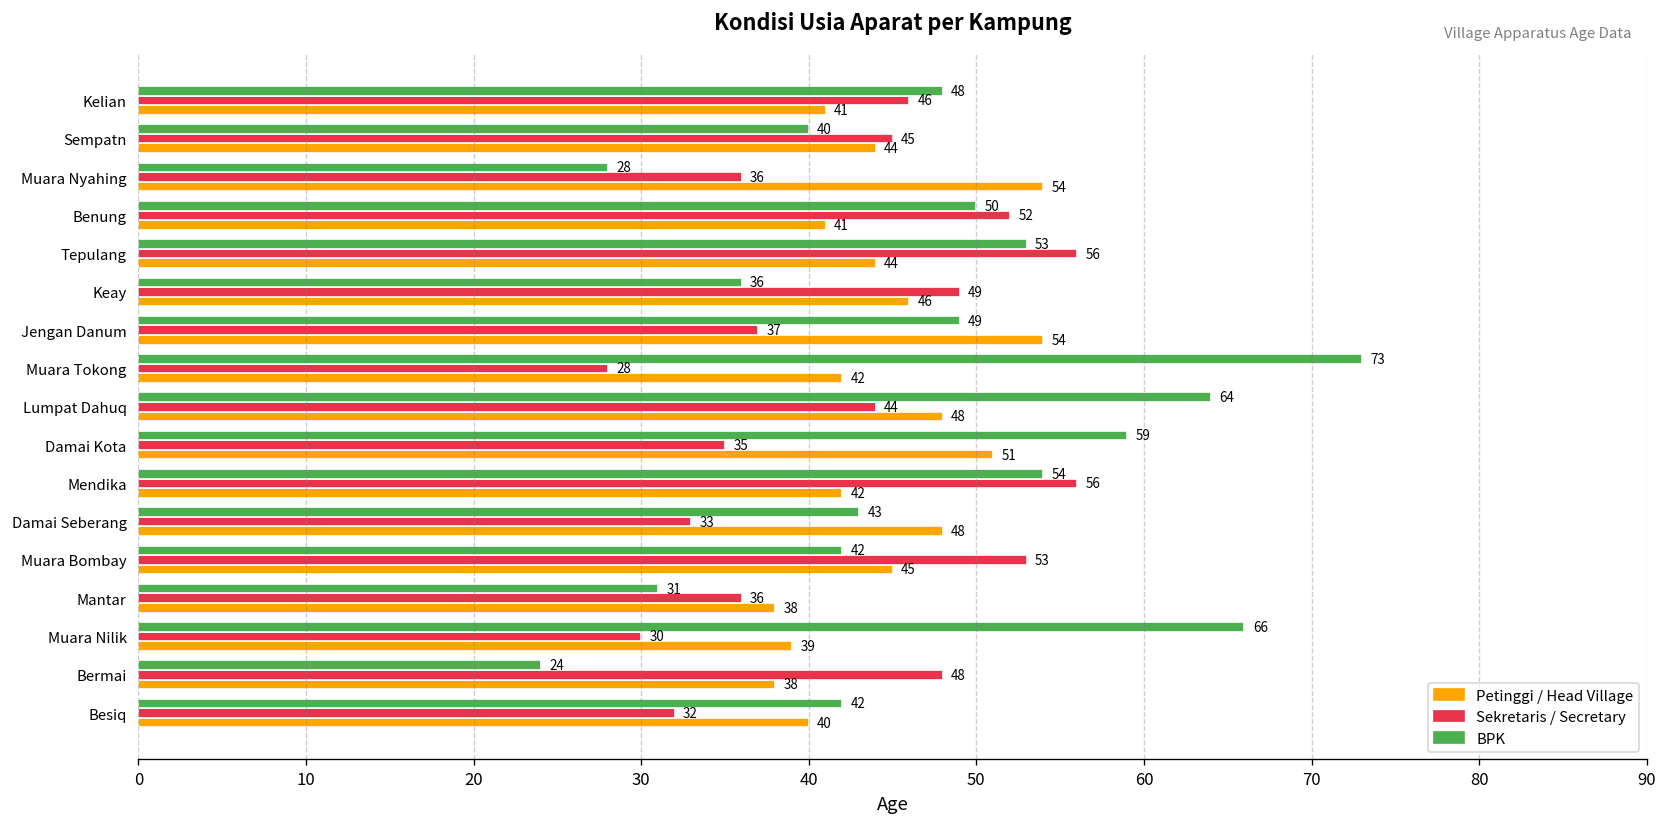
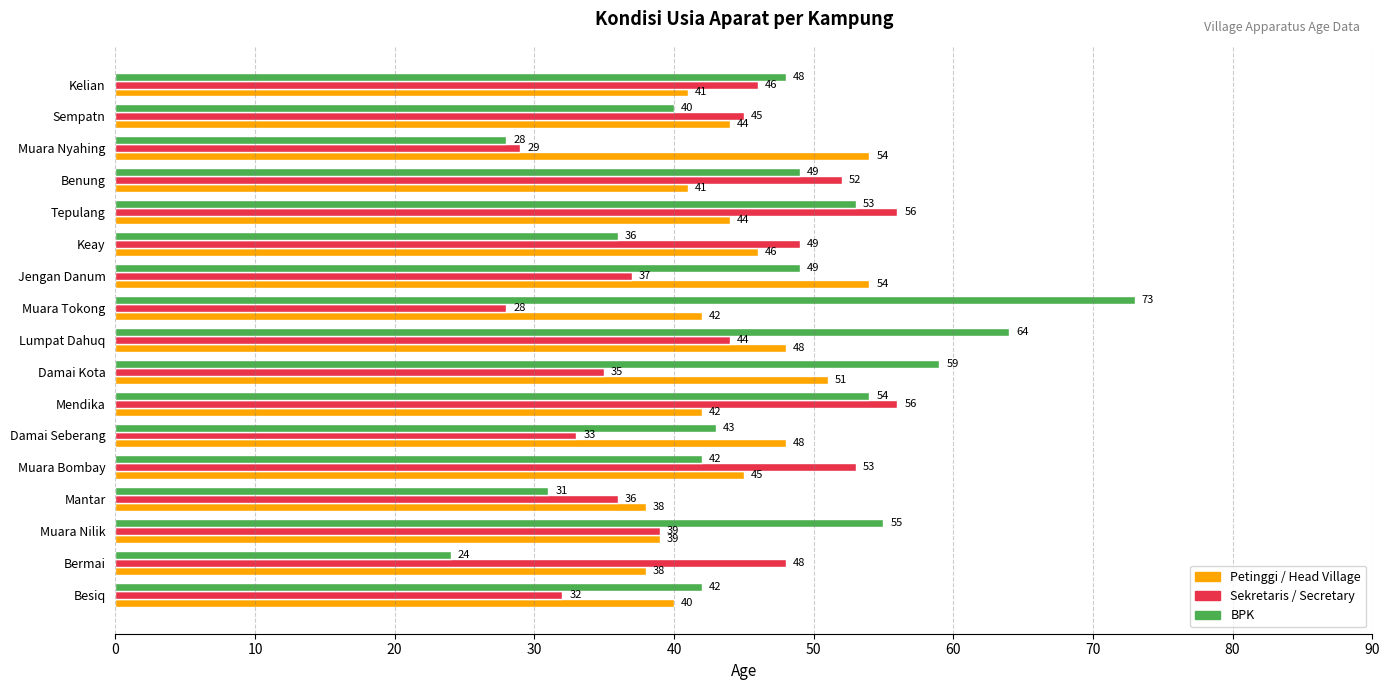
Sekretaris / Secretary, Muara Nyahing: 36 -> 29
BPK, Benung: 50 -> 49
BPK, Muara Nilik: 66 -> 55
Sekretaris / Secretary, Muara Nilik: 30 -> 39
